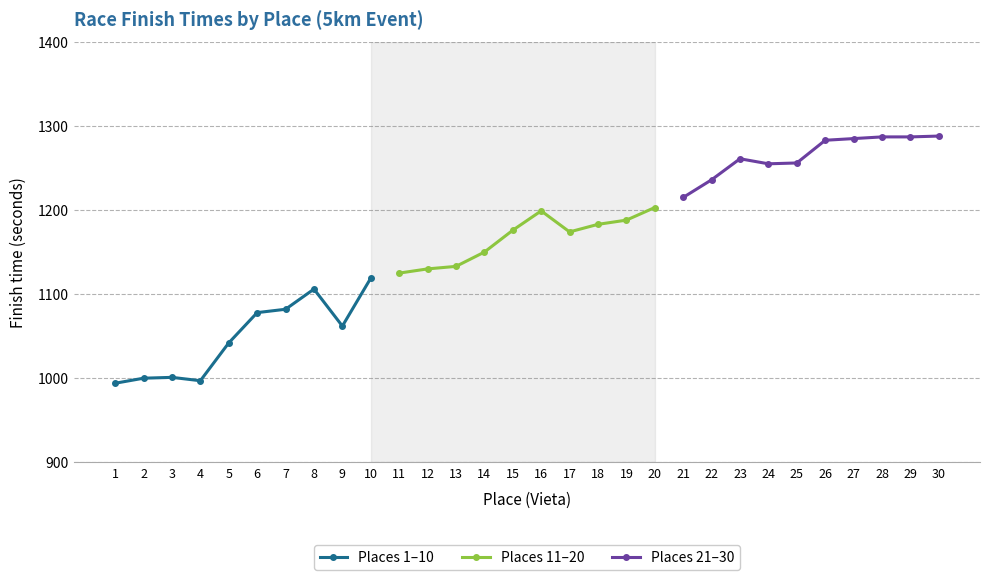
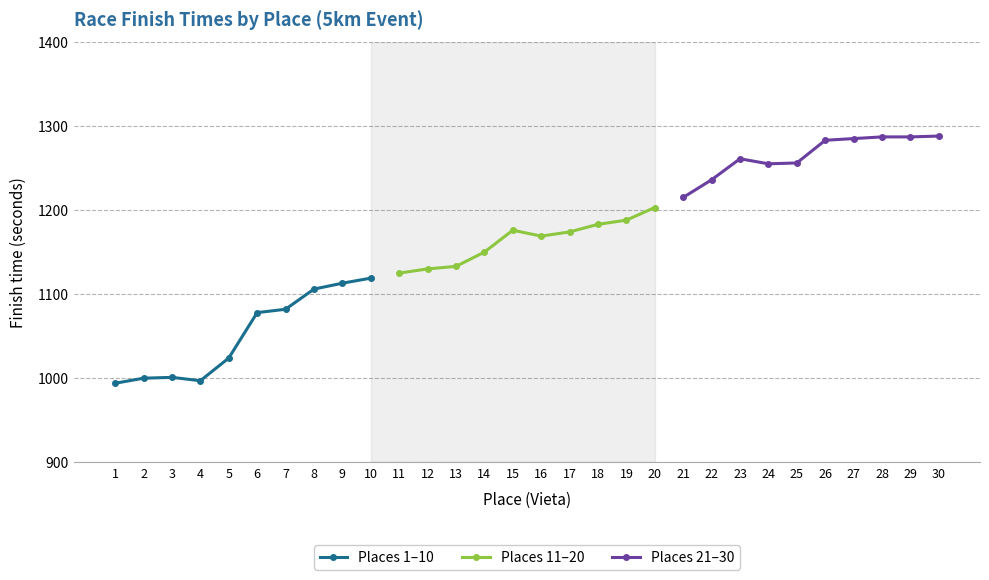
Places 1–10, 5: 1040 -> 1020
Places 1–10, 9: 1060 -> 1110
Places 11–20, 16: 1200 -> 1170
